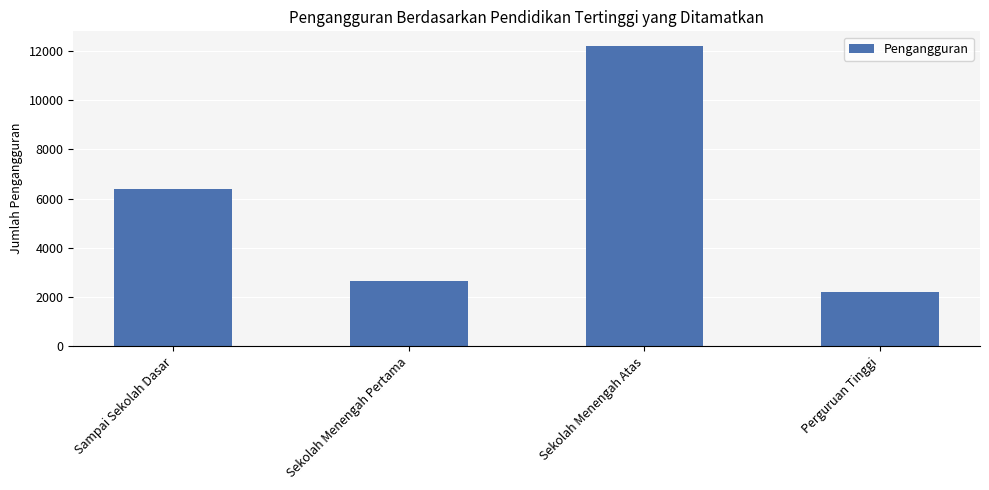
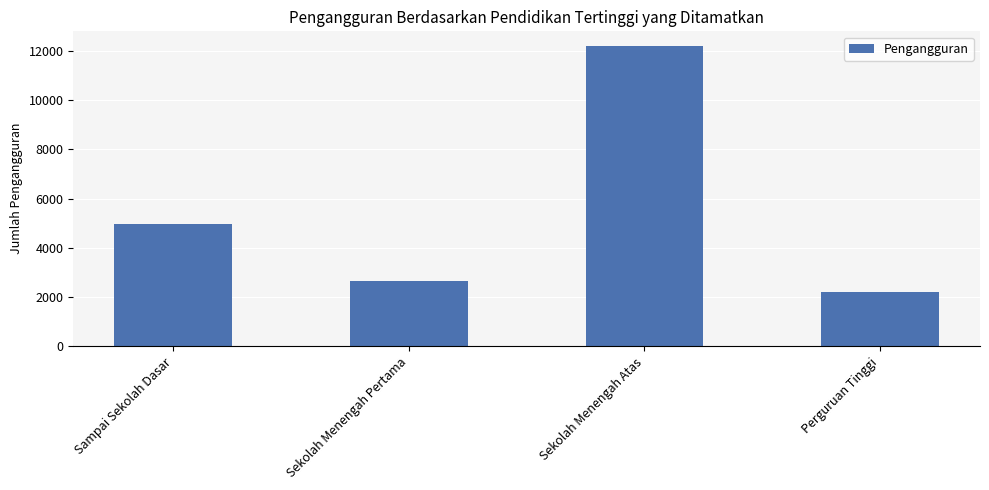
Sampai Sekolah Dasar: 6400 -> 5000
